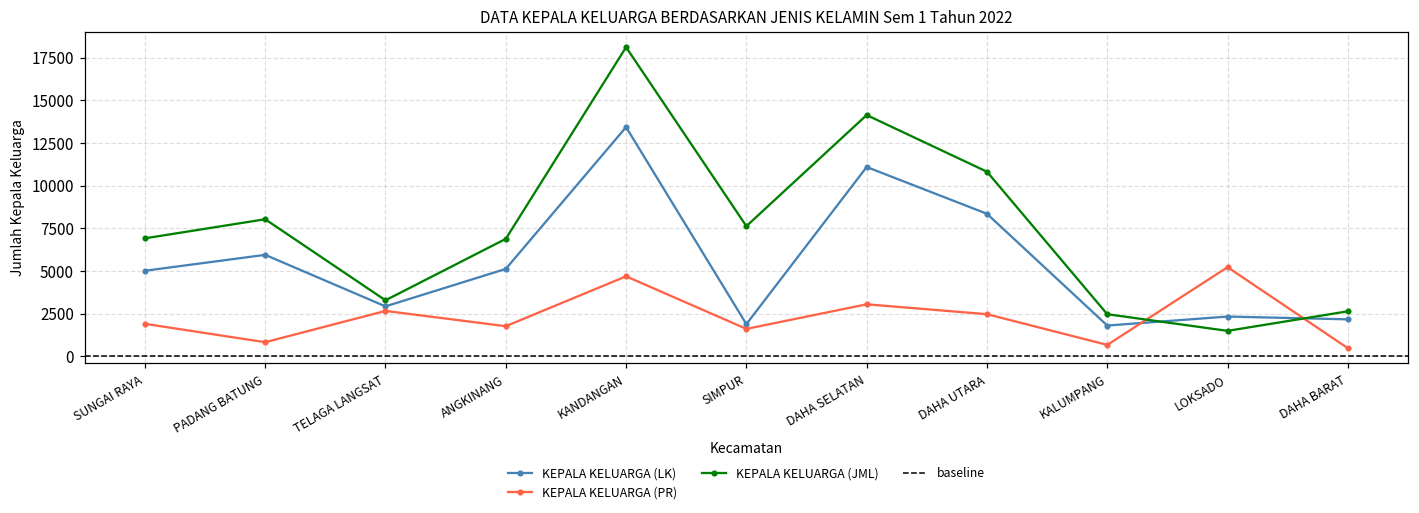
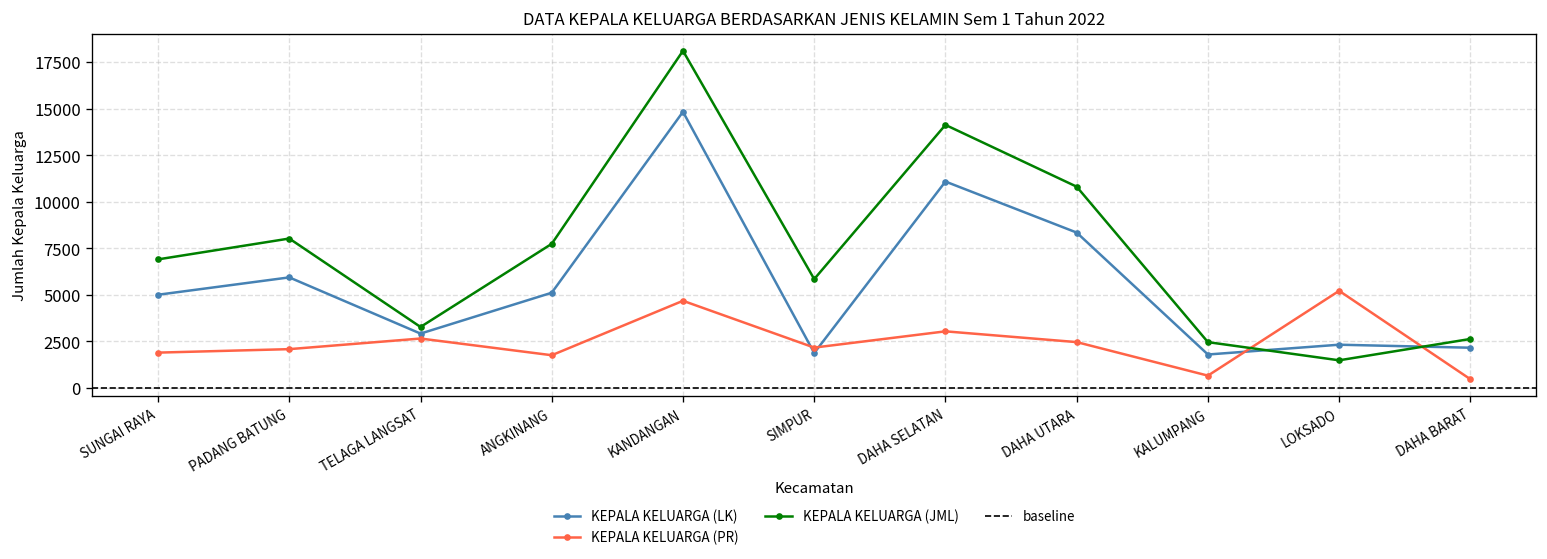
KEPALA KELUARGA (PR), PADANG BATUNG: 800 -> 2100
KEPALA KELUARGA (JML), ANGKINANG: 6900 -> 7700
KEPALA KELUARGA (LK), KANDANGAN: 13400 -> 14800
KEPALA KELUARGA (PR), SIMPUR: 1600 -> 2200
KEPALA KELUARGA (JML), SIMPUR: 7600 -> 5900
